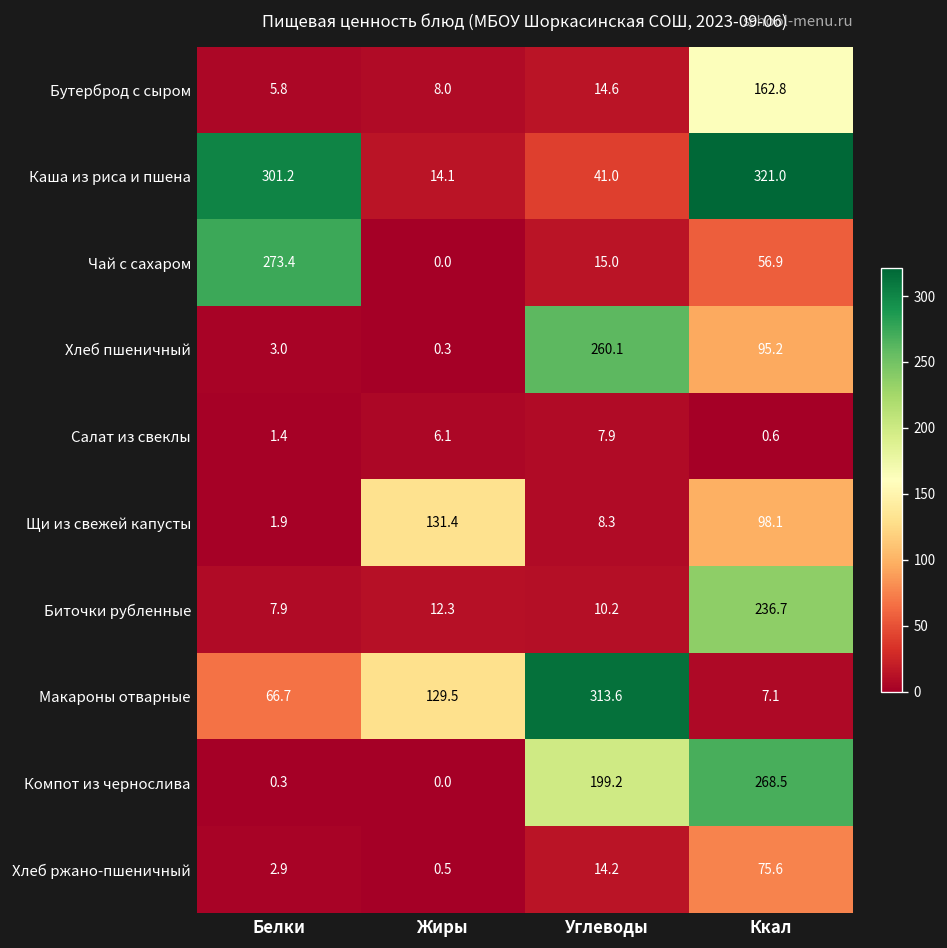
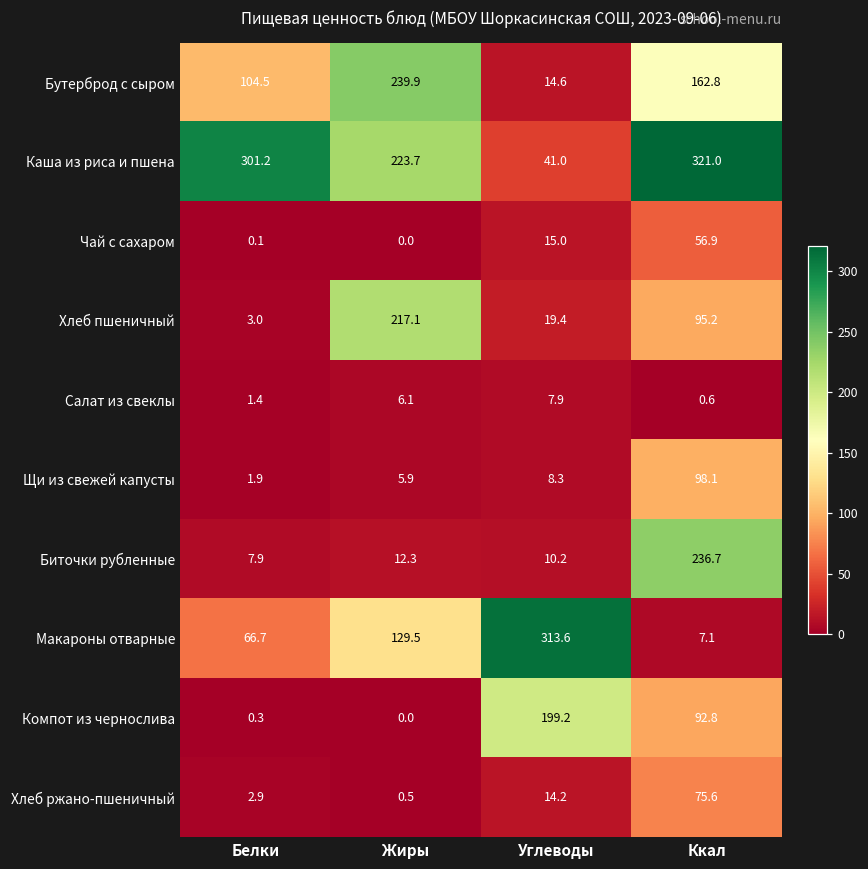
Бутерброд с сыром, Белки: 5.8 -> 104.5
Бутерброд с сыром, Жиры: 8.0 -> 239.9
Каша из риса и пшена, Жиры: 14.1 -> 223.7
Чай с сахаром, Белки: 273.4 -> 0.1
Хлеб пшеничный, Жиры: 0.3 -> 217.1
Хлеб пшеничный, Углеводы: 260.1 -> 19.4
Щи из свежей капусты, Жиры: 131.4 -> 5.9
Компот из чернослива, Ккал: 268.5 -> 92.8
